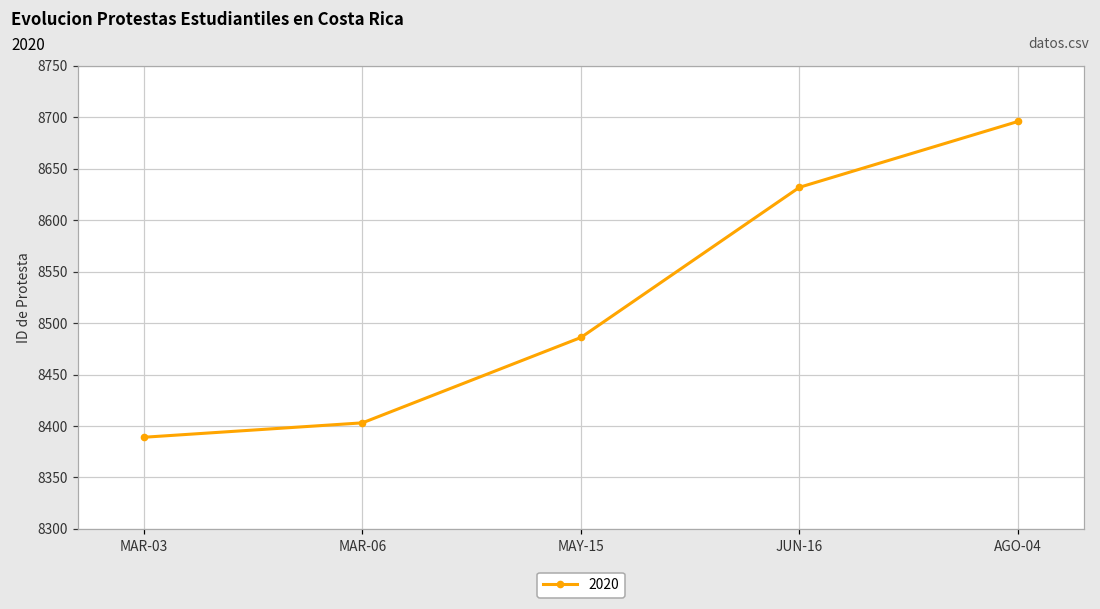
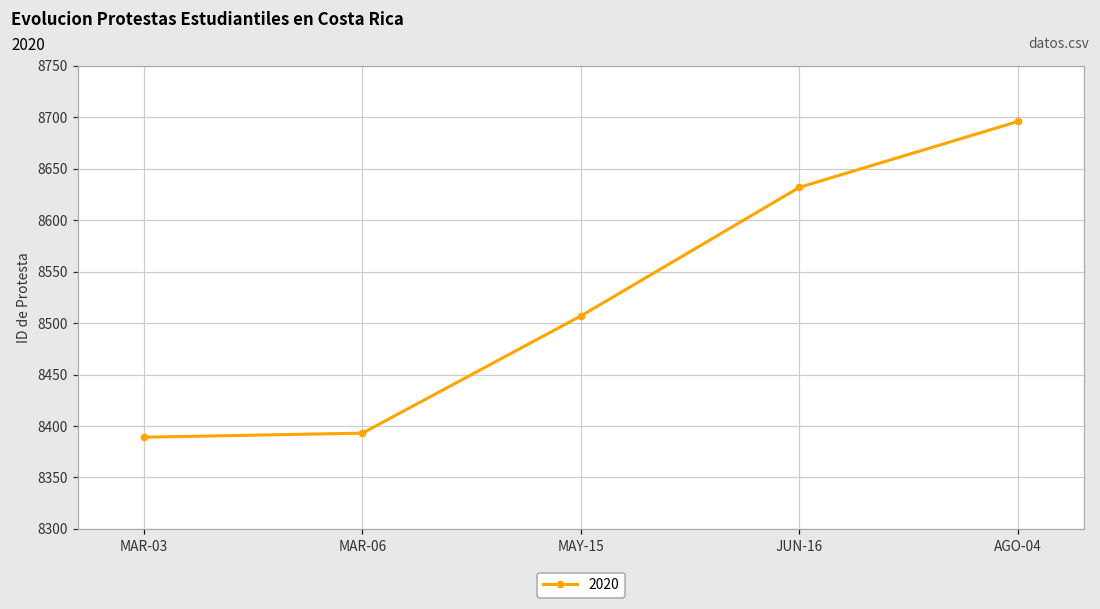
MAR-06: 8400 -> 8390
MAY-15: 8490 -> 8510
